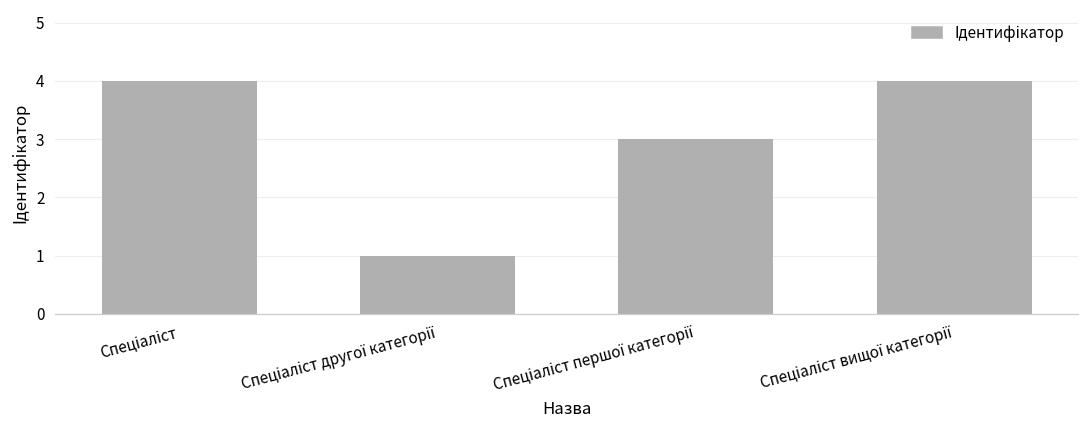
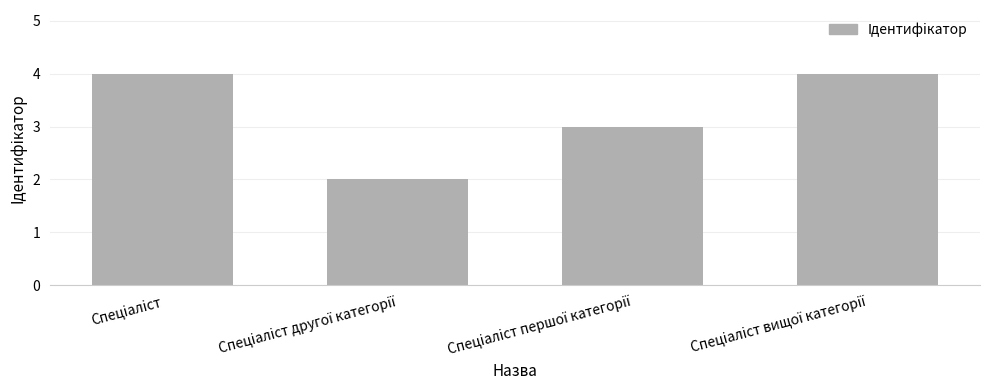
Спеціаліст другої категорії: 1 -> 2
